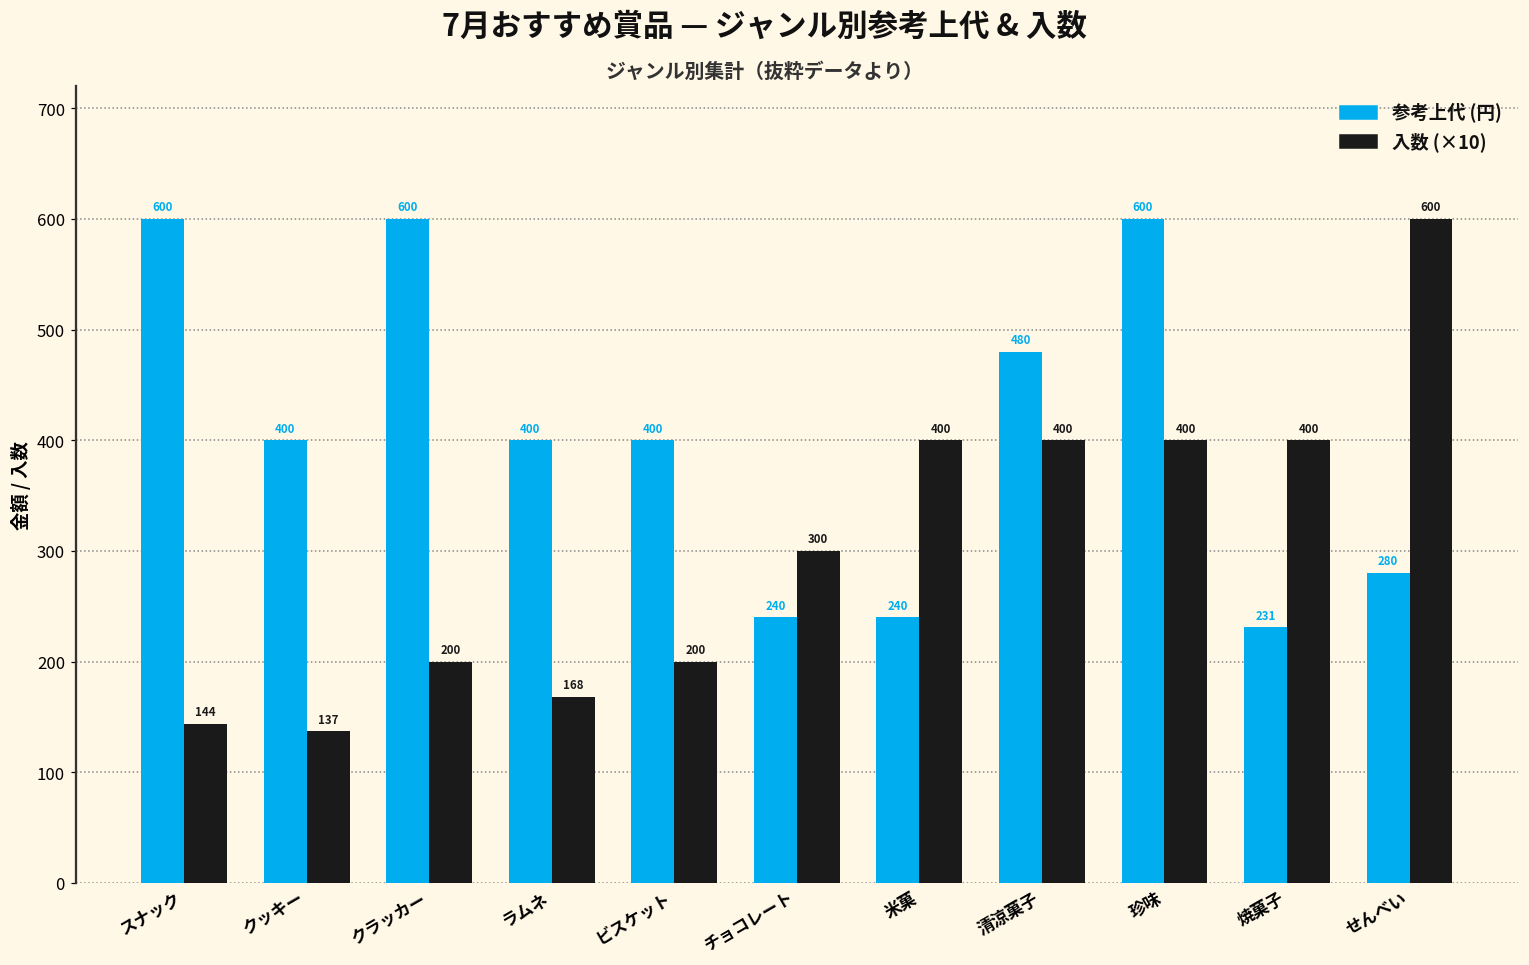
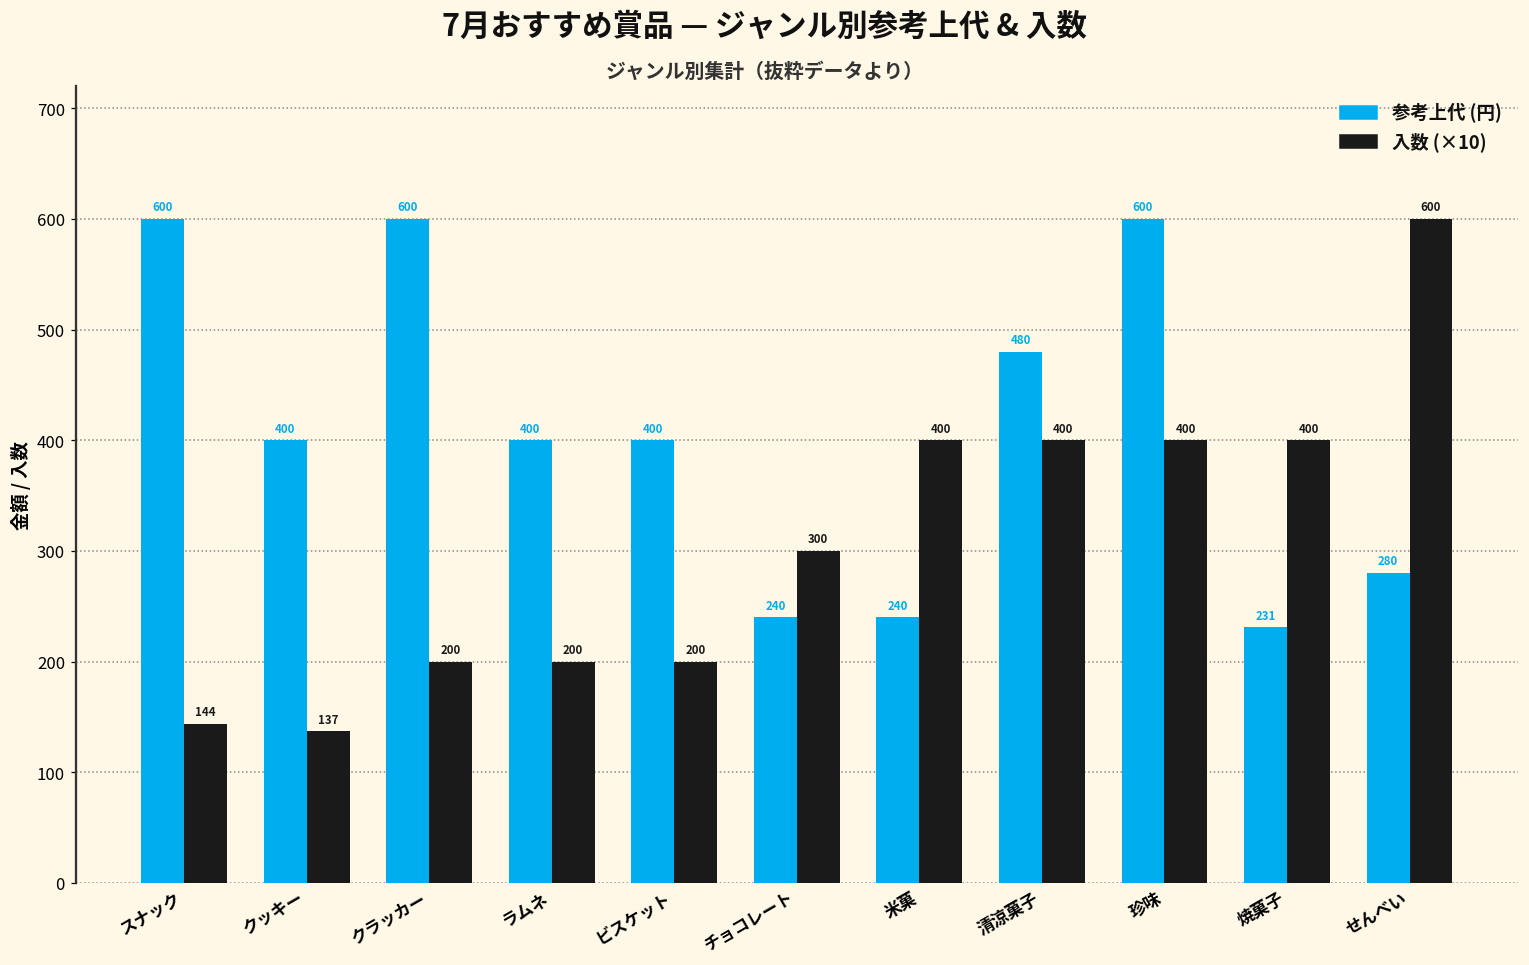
入数 (×10), ラムネ: 168 -> 200
